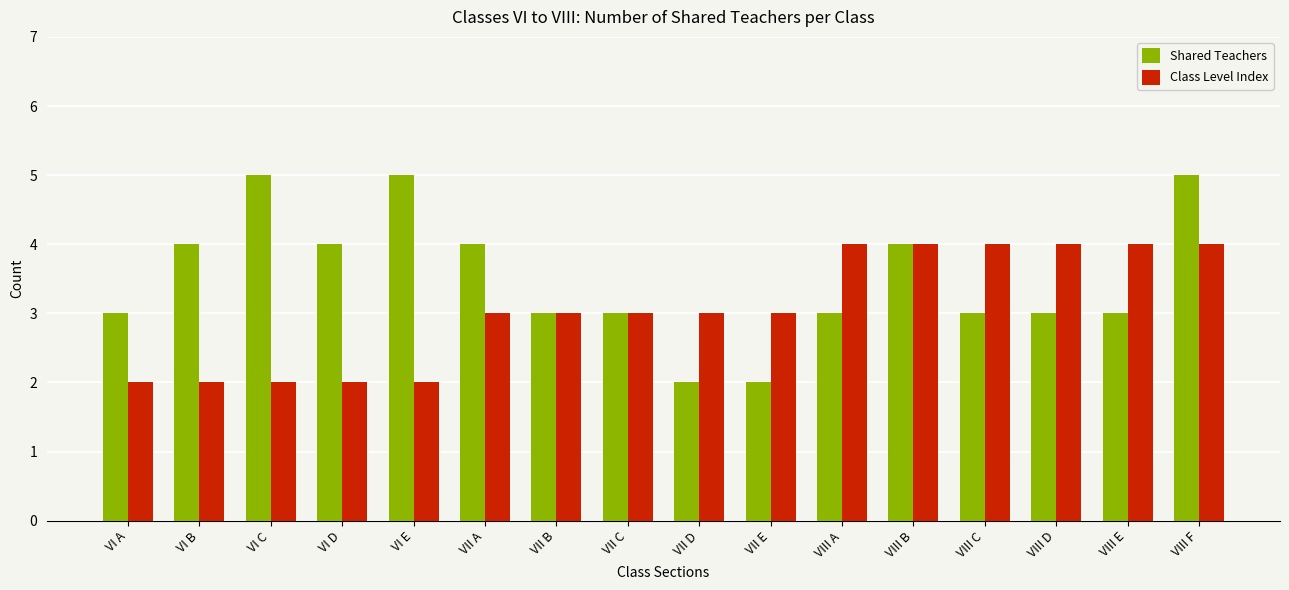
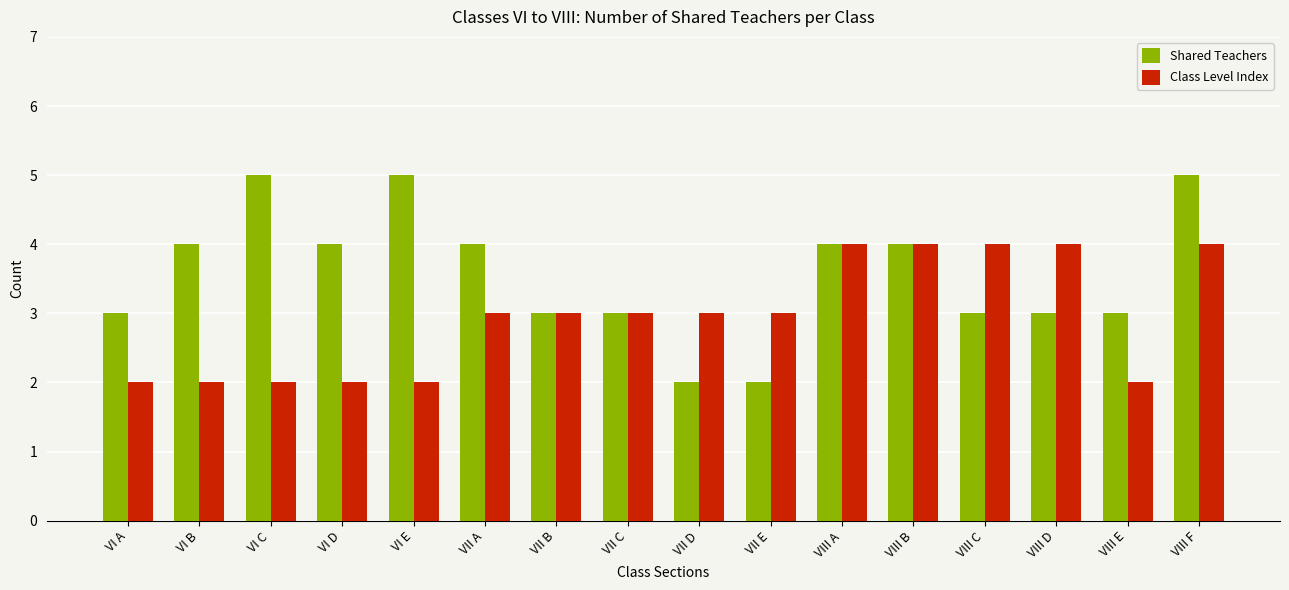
Shared Teachers, VIII A: 3 -> 4
Class Level Index, VIII E: 4 -> 2
